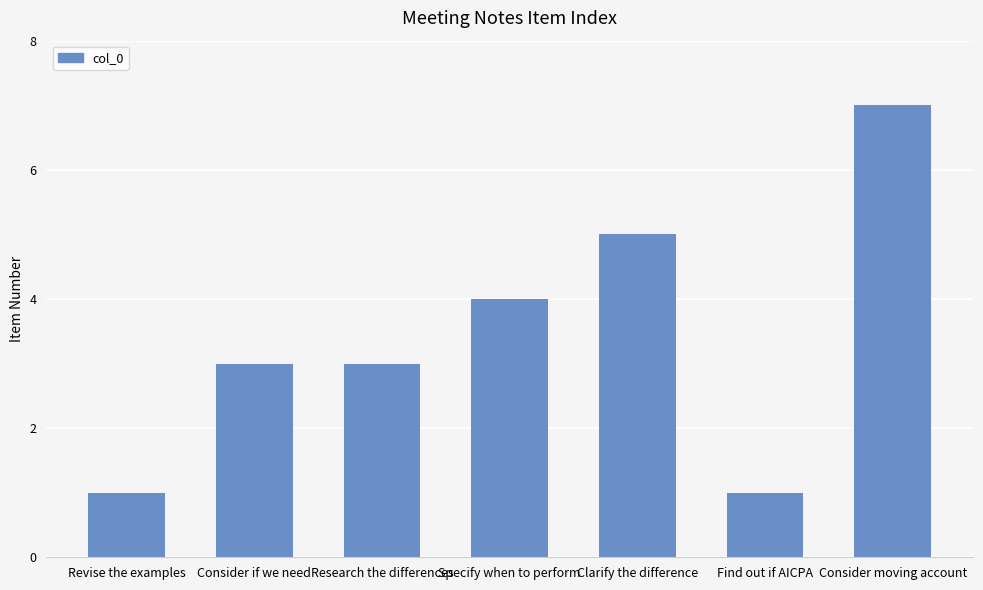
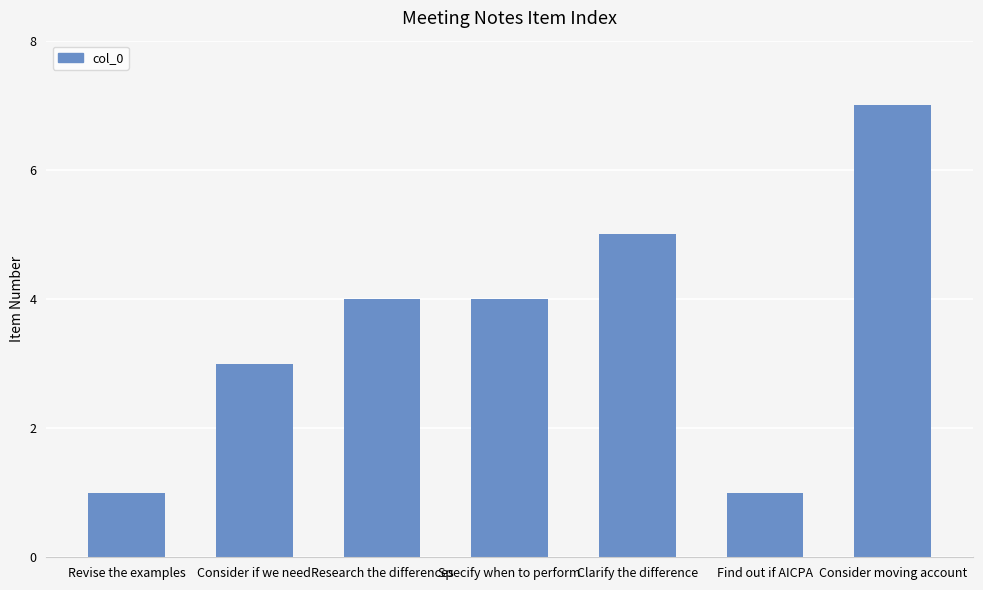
Research the differences: 3 -> 4
